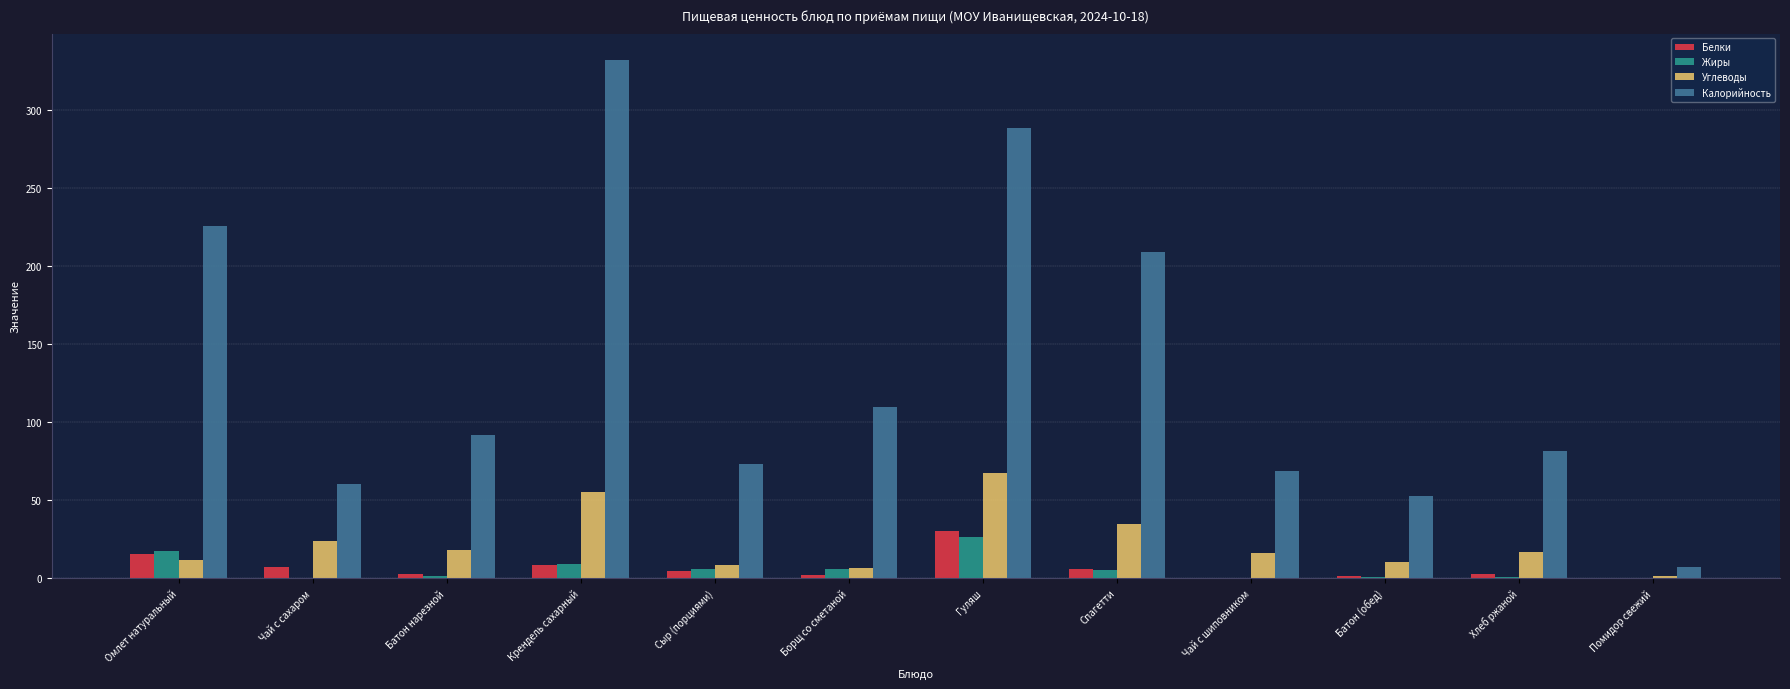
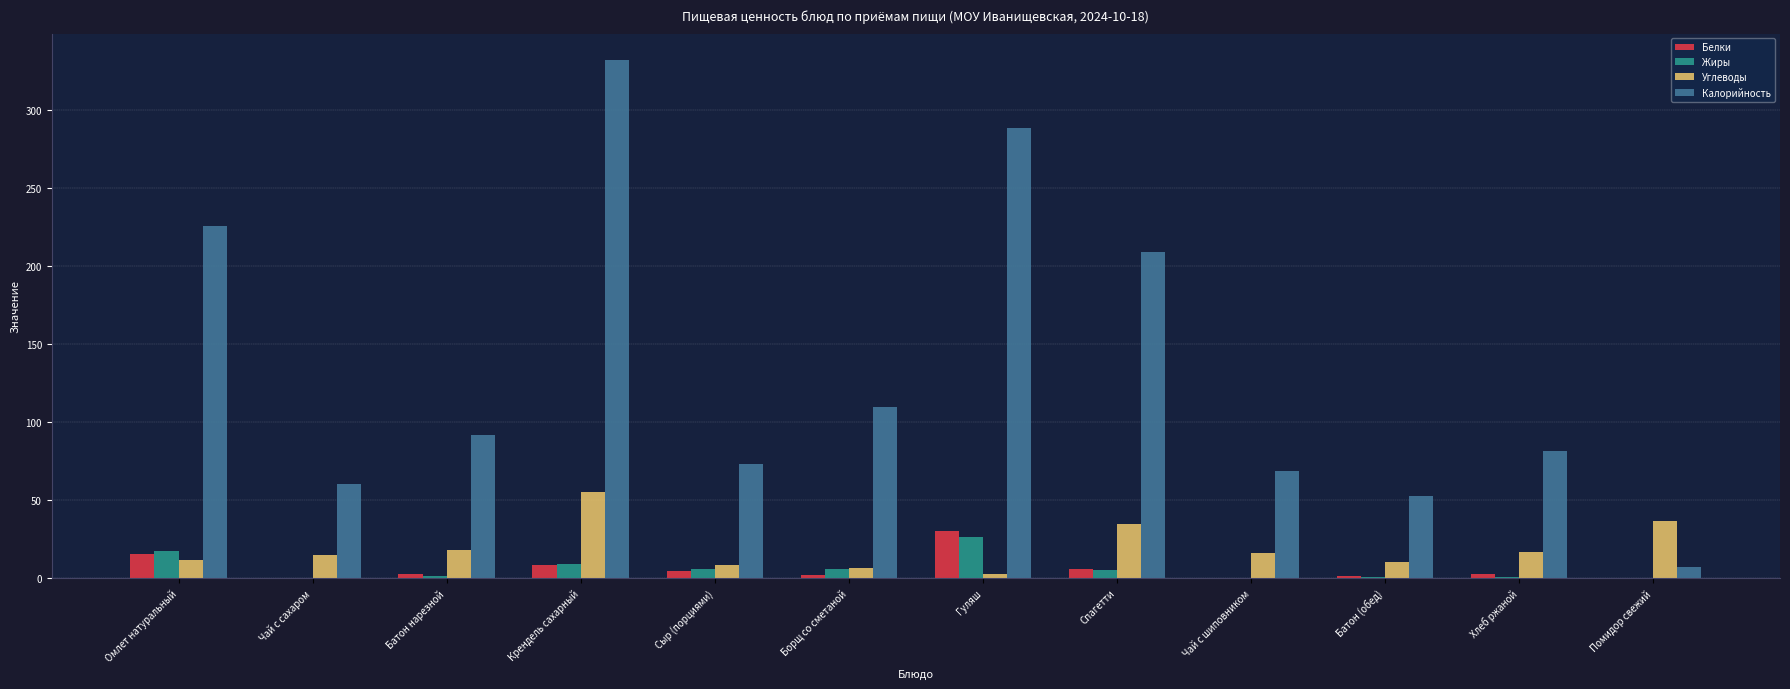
Белки, Чай с сахаром: 7 -> 0
Углеводы, Чай с сахаром: 24 -> 15
Углеводы, Гуляш: 68 -> 3
Углеводы, Помидор свежий: 1 -> 37
